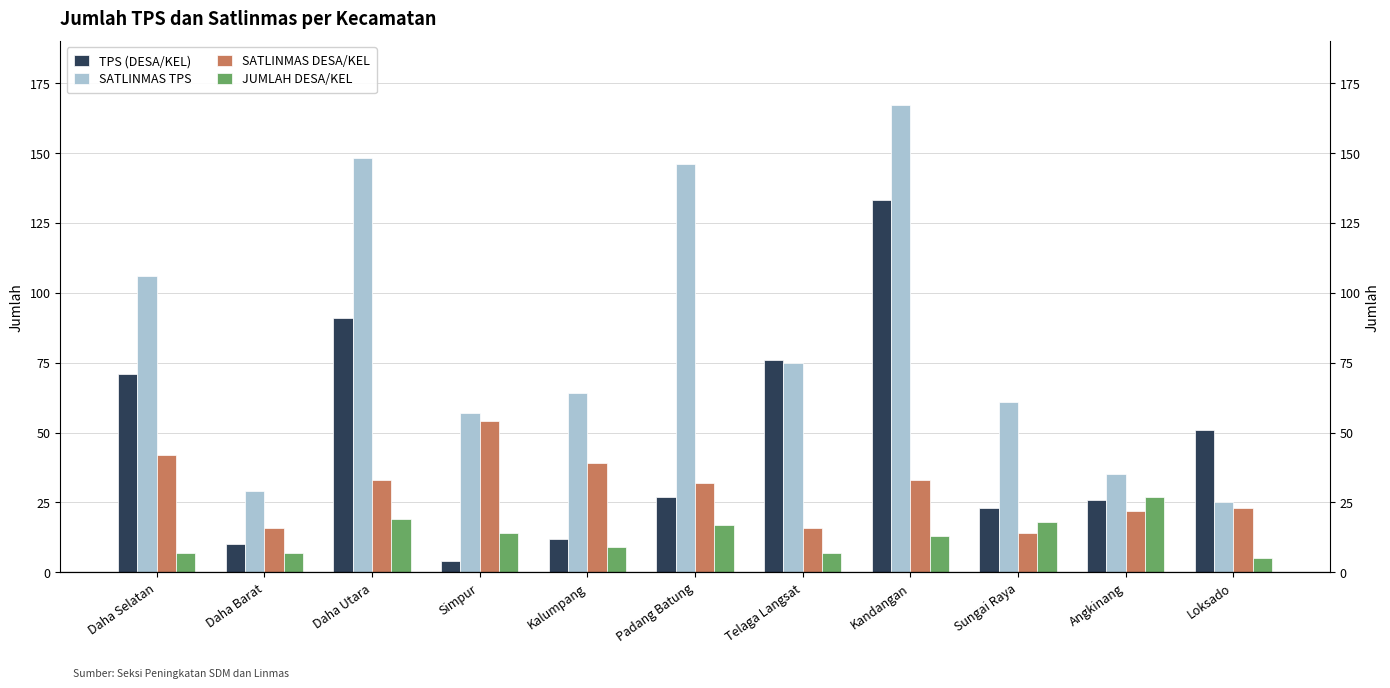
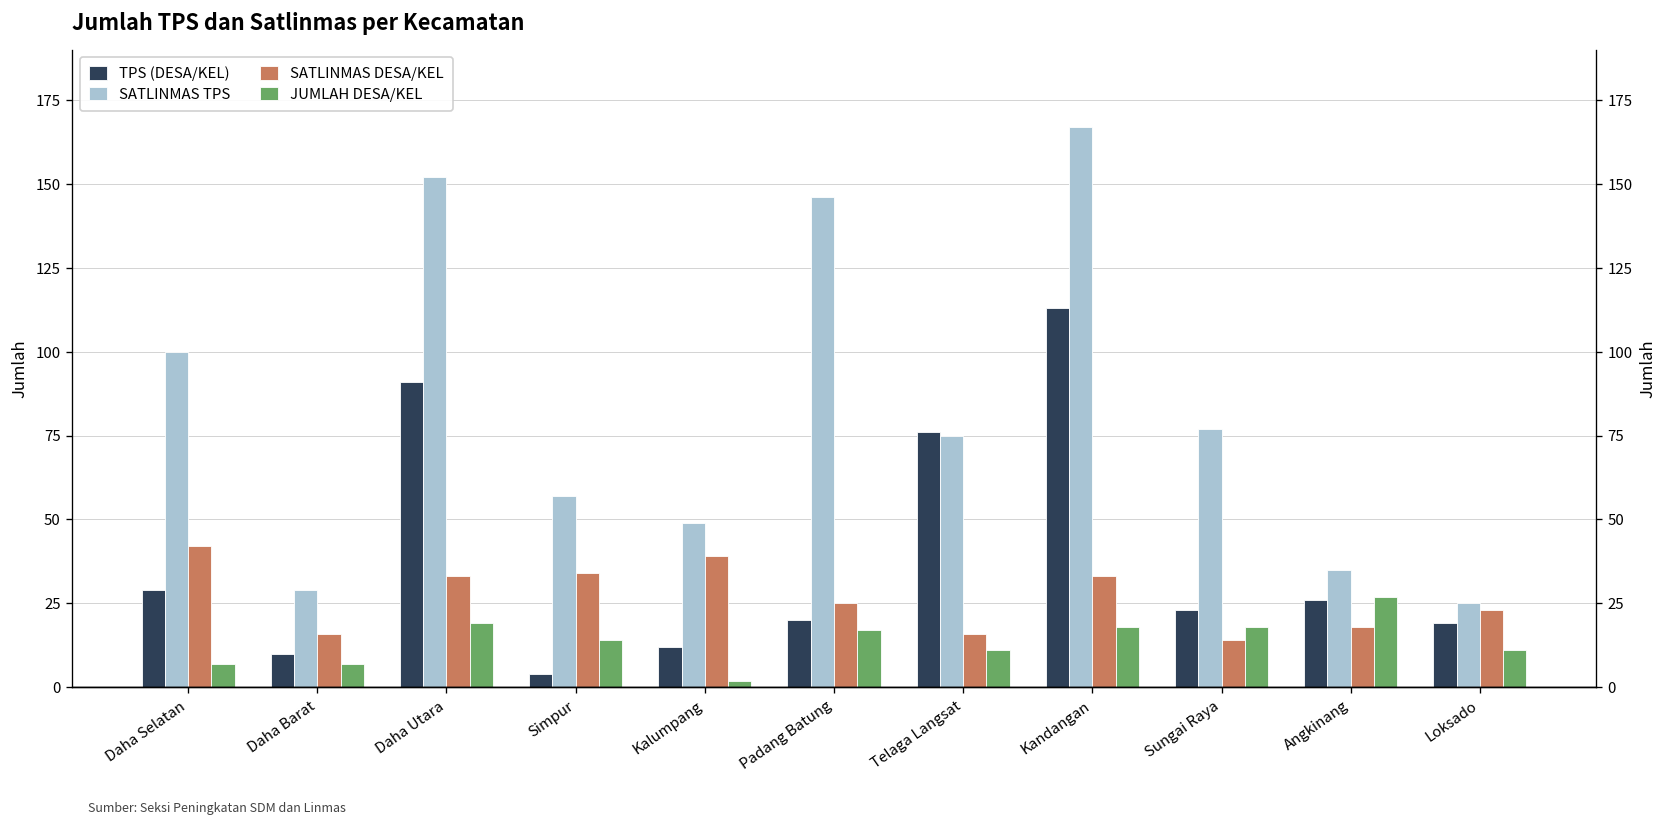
TPS (DESA/KEL), Daha Selatan: 71 -> 29
SATLINMAS TPS, Daha Selatan: 106 -> 100
SATLINMAS TPS, Daha Utara: 148 -> 152
SATLINMAS DESA/KEL, Simpur: 54 -> 34
SATLINMAS TPS, Kalumpang: 64 -> 49
JUMLAH DESA/KEL, Kalumpang: 9 -> 2
TPS (DESA/KEL), Padang Batung: 27 -> 20
SATLINMAS DESA/KEL, Padang Batung: 32 -> 25
JUMLAH DESA/KEL, Telaga Langsat: 7 -> 11
TPS (DESA/KEL), Kandangan: 133 -> 113
JUMLAH DESA/KEL, Kandangan: 13 -> 18
SATLINMAS TPS, Sungai Raya: 61 -> 77
SATLINMAS DESA/KEL, Angkinang: 22 -> 18
TPS (DESA/KEL), Loksado: 51 -> 19
JUMLAH DESA/KEL, Loksado: 5 -> 11
